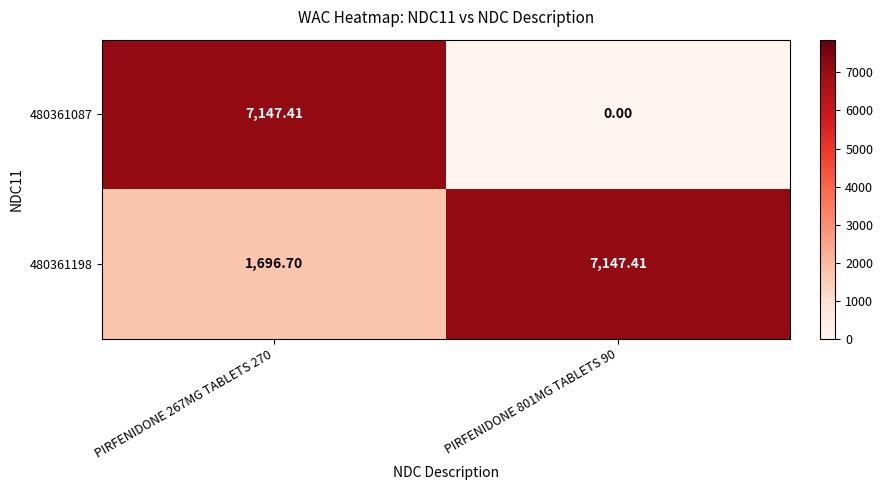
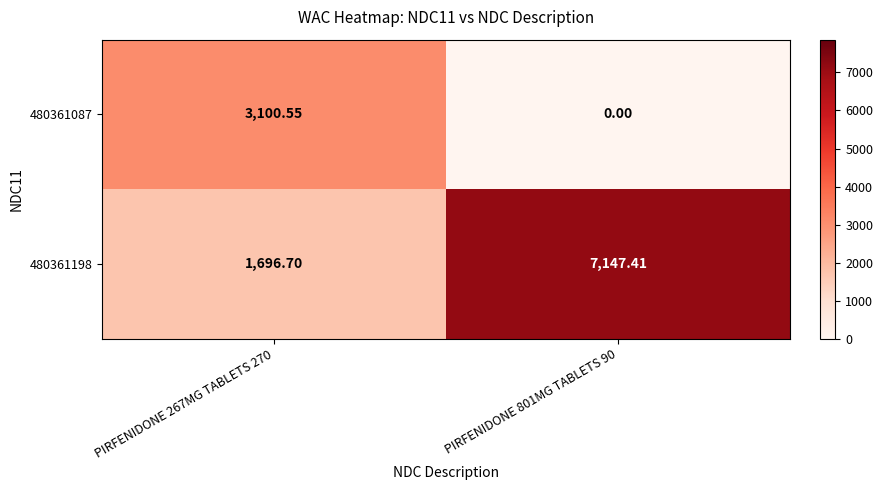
480361087, PIRFENIDONE 267MG TABLETS 270: 7,147.41 -> 3,100.55
